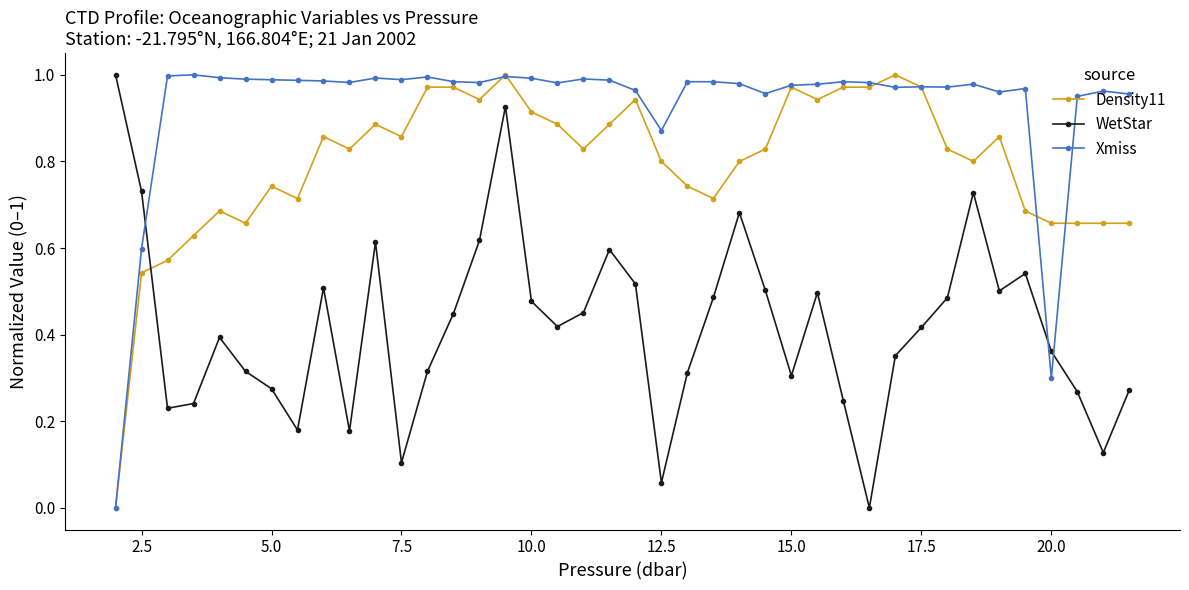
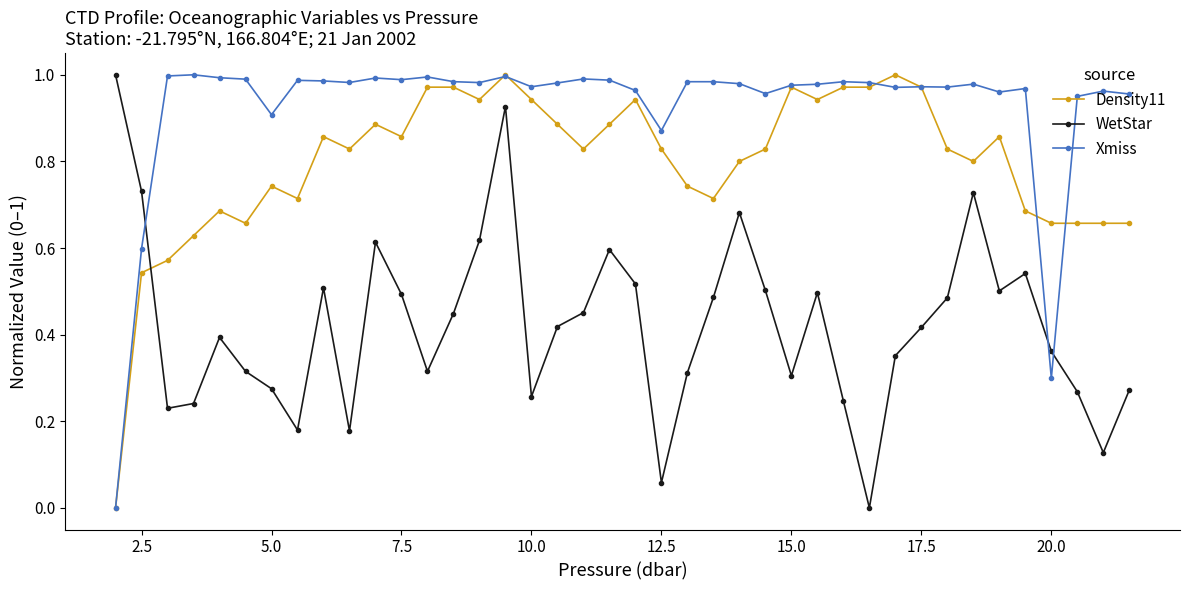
Xmiss, 5.0: 0.99 -> 0.91
WetStar, 7.5: 0.10 -> 0.49
Density11, 10.0: 0.91 -> 0.94
WetStar, 10.0: 0.48 -> 0.26
Xmiss, 10.0: 0.99 -> 0.97
Density11, 12.5: 0.80 -> 0.83
